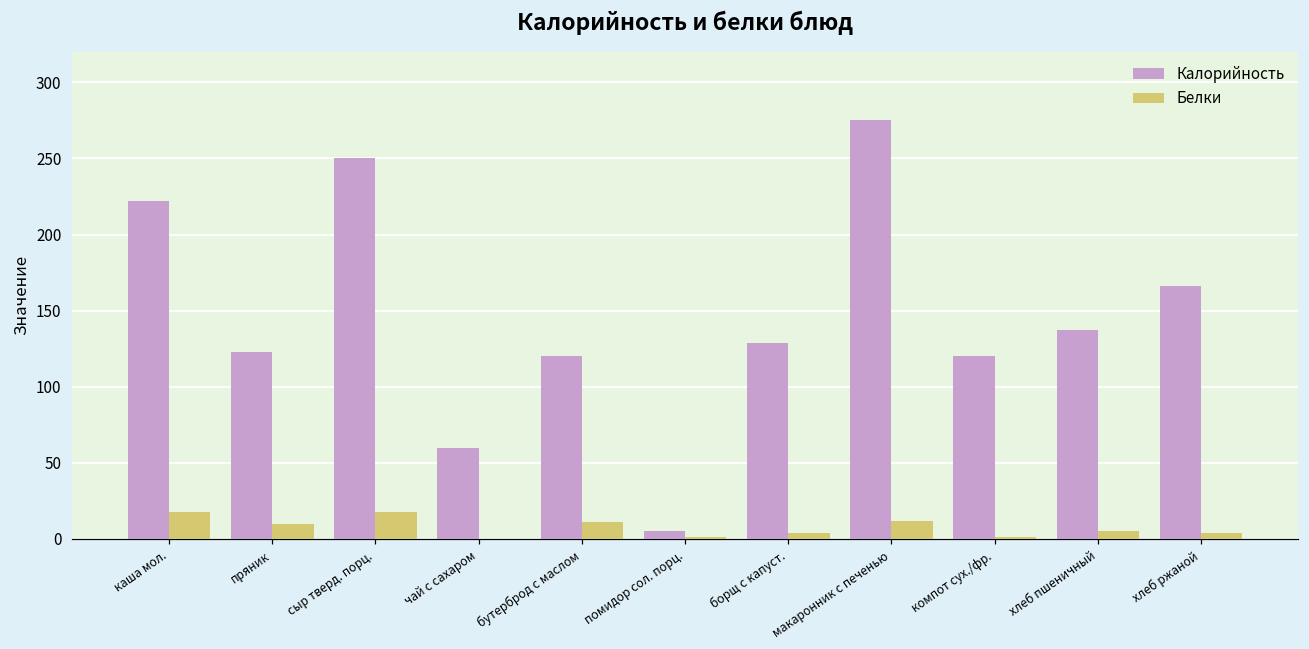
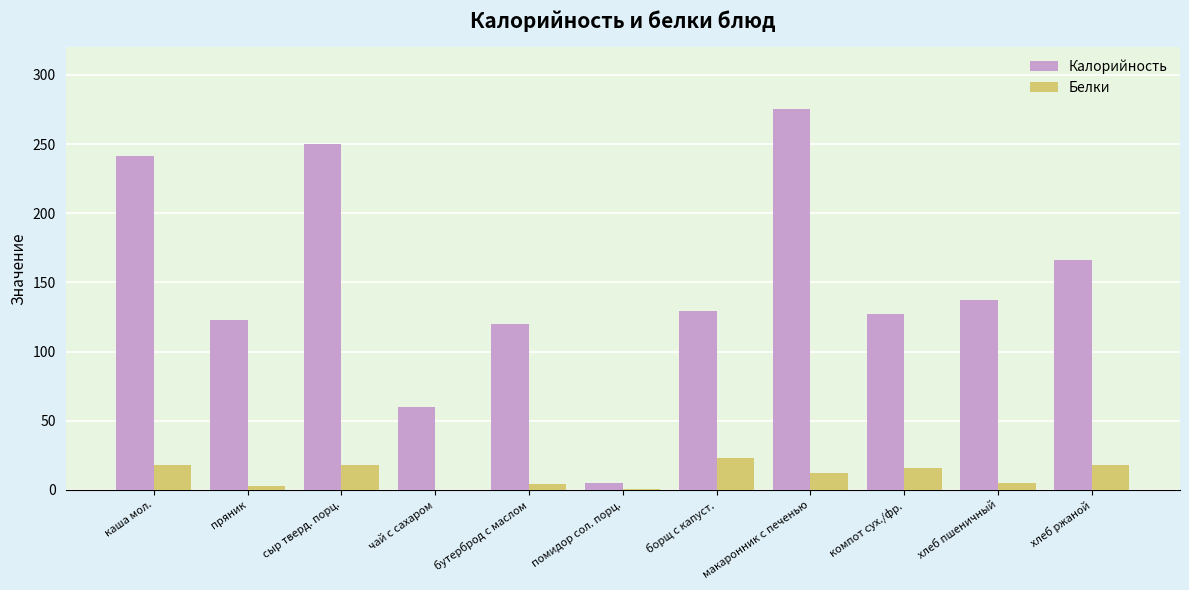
Калорийность, каша мол.: 222 -> 241
Белки, пряник: 10 -> 3
Белки, бутерброд с маслом: 11 -> 4
Белки, борщ с капуст.: 4 -> 23
Калорийность, компот сух./фр.: 120 -> 127
Белки, компот сух./фр.: 1 -> 16
Белки, хлеб ржаной: 4 -> 18
